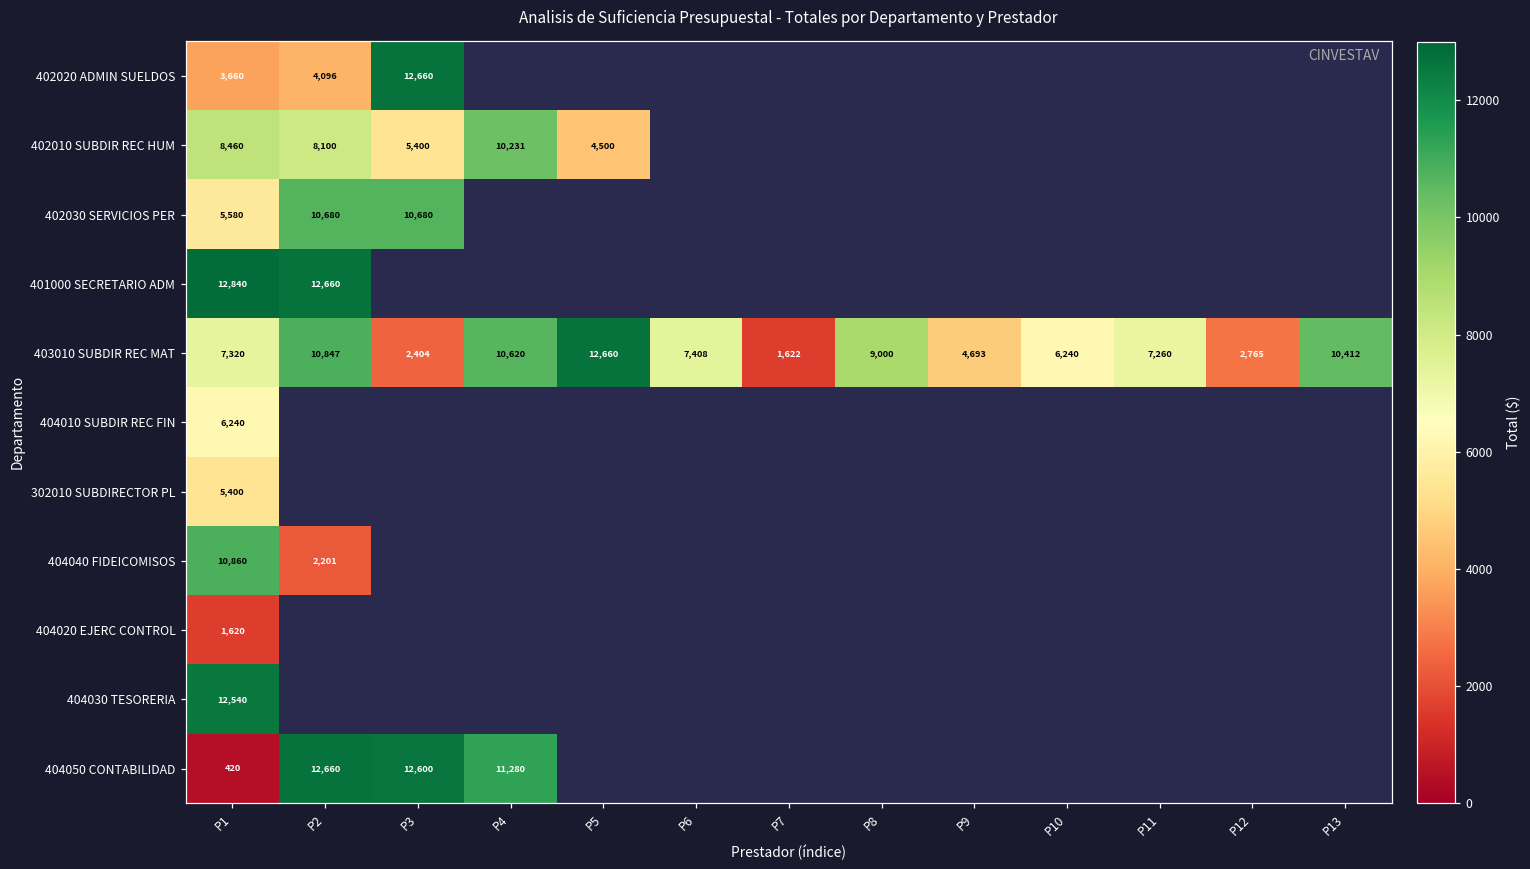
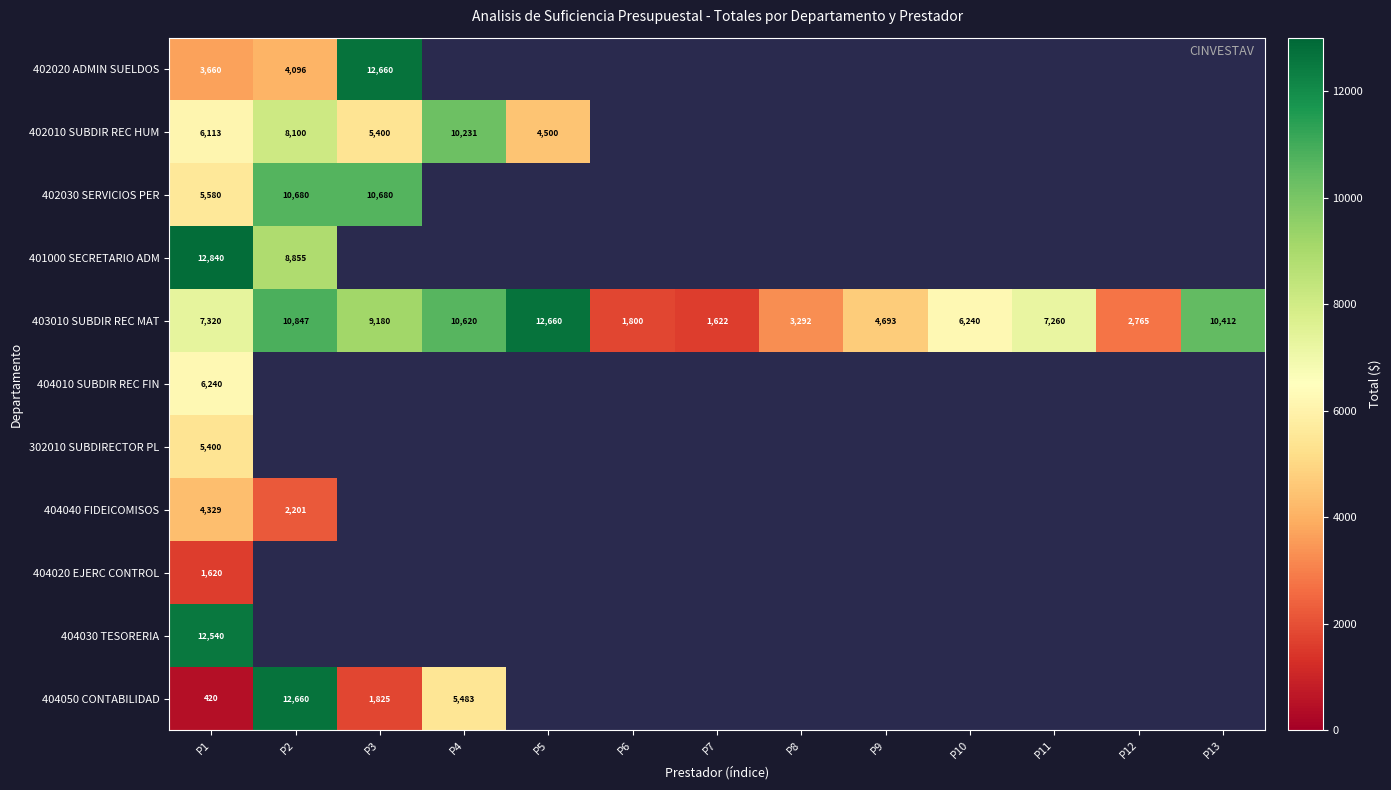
402010 SUBDIR REC HUM, P1: 8,460 -> 6,113
401000 SECRETARIO ADM, P2: 12,660 -> 8,855
403010 SUBDIR REC MAT, P3: 2,404 -> 9,180
403010 SUBDIR REC MAT, P6: 7,408 -> 1,800
403010 SUBDIR REC MAT, P8: 9,000 -> 3,292
404040 FIDEICOMISOS, P1: 10,860 -> 4,329
404050 CONTABILIDAD, P3: 12,600 -> 1,825
404050 CONTABILIDAD, P4: 11,280 -> 5,483
